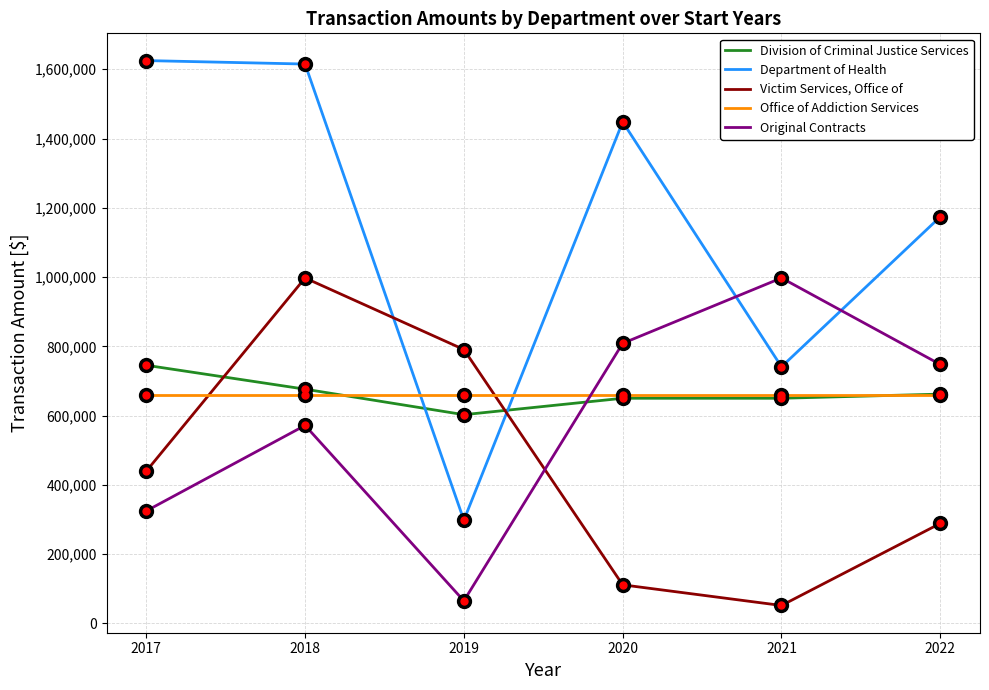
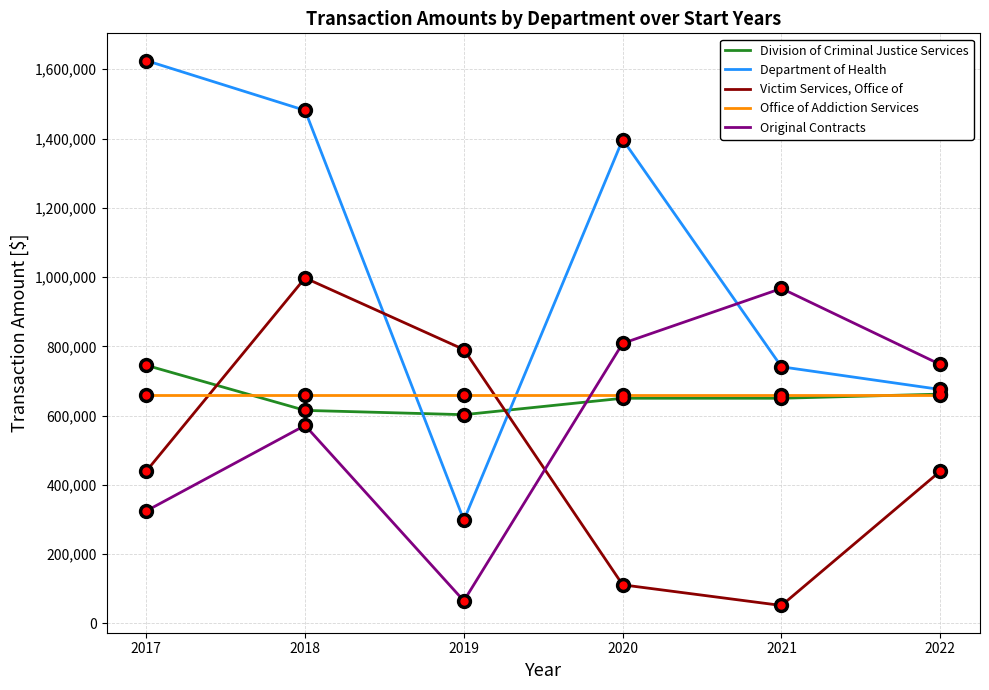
Division of Criminal Justice Services, 2018: 680,000 -> 620,000
Department of Health, 2018: 1,620,000 -> 1,480,000
Department of Health, 2020: 1,450,000 -> 1,400,000
Original Contracts, 2021: 1,000,000 -> 970,000
Department of Health, 2022: 1,170,000 -> 680,000
Victim Services, Office of, 2022: 290,000 -> 440,000
